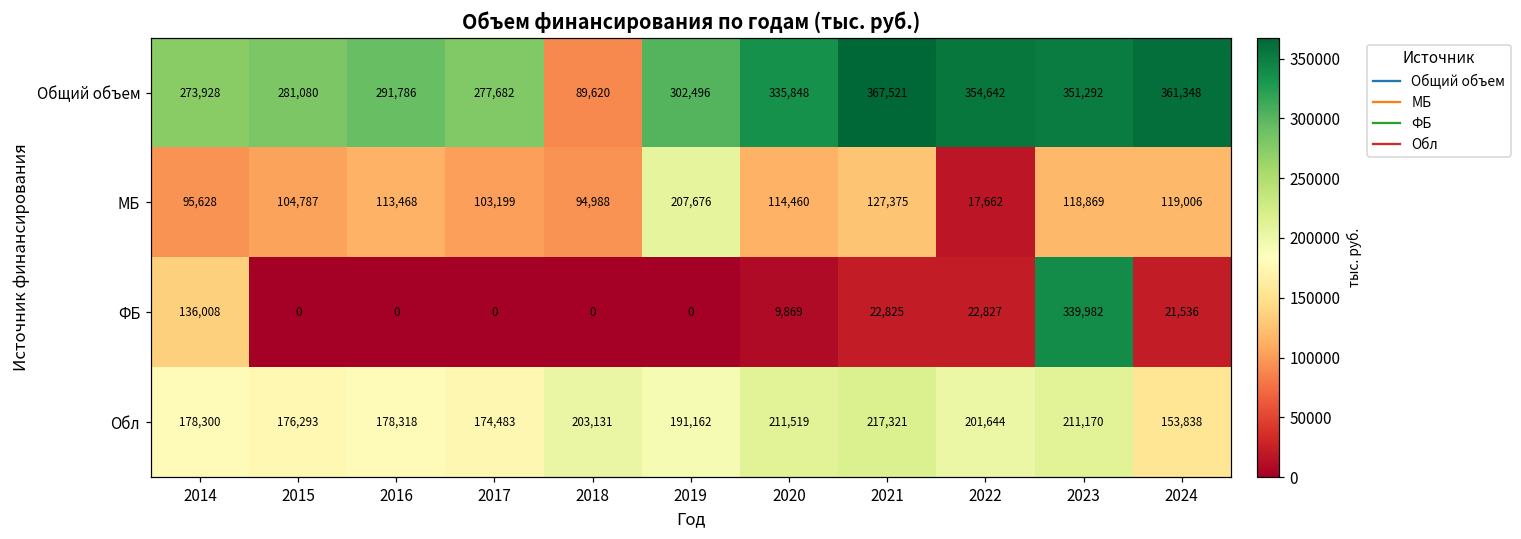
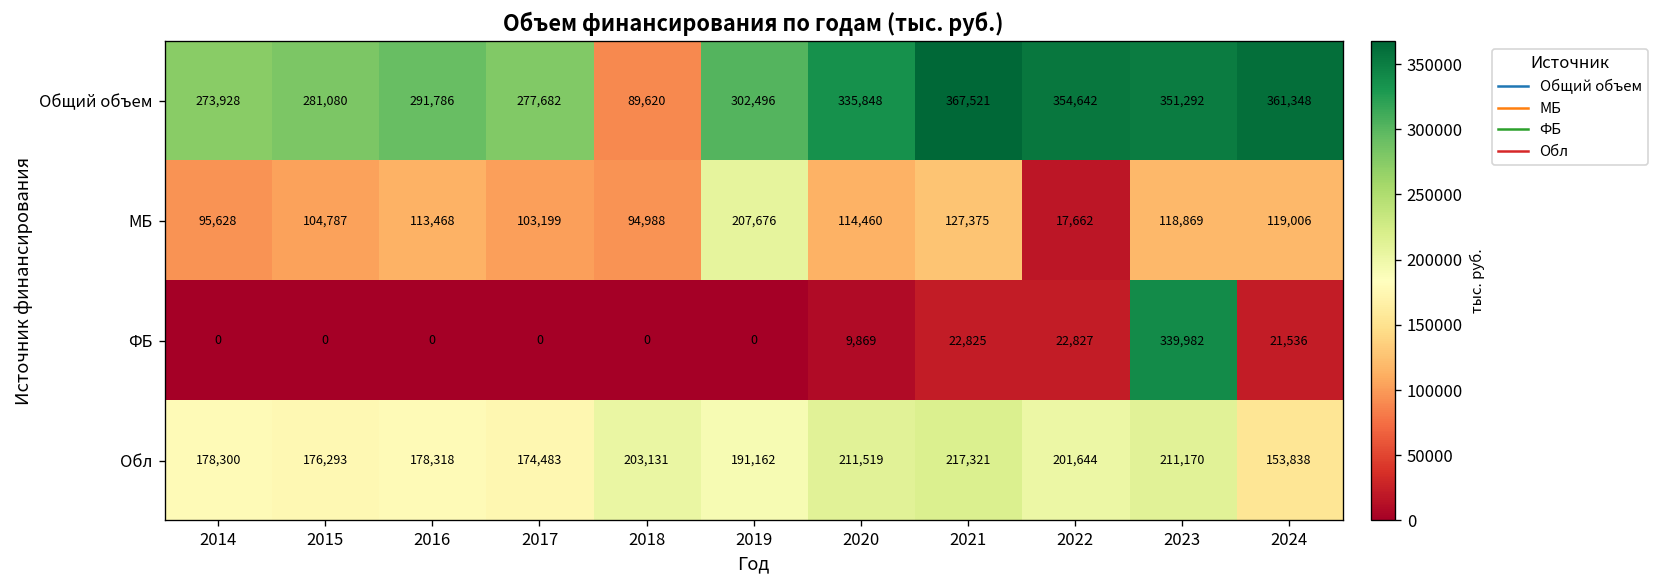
ФБ, 2014: 136,008 -> 0
